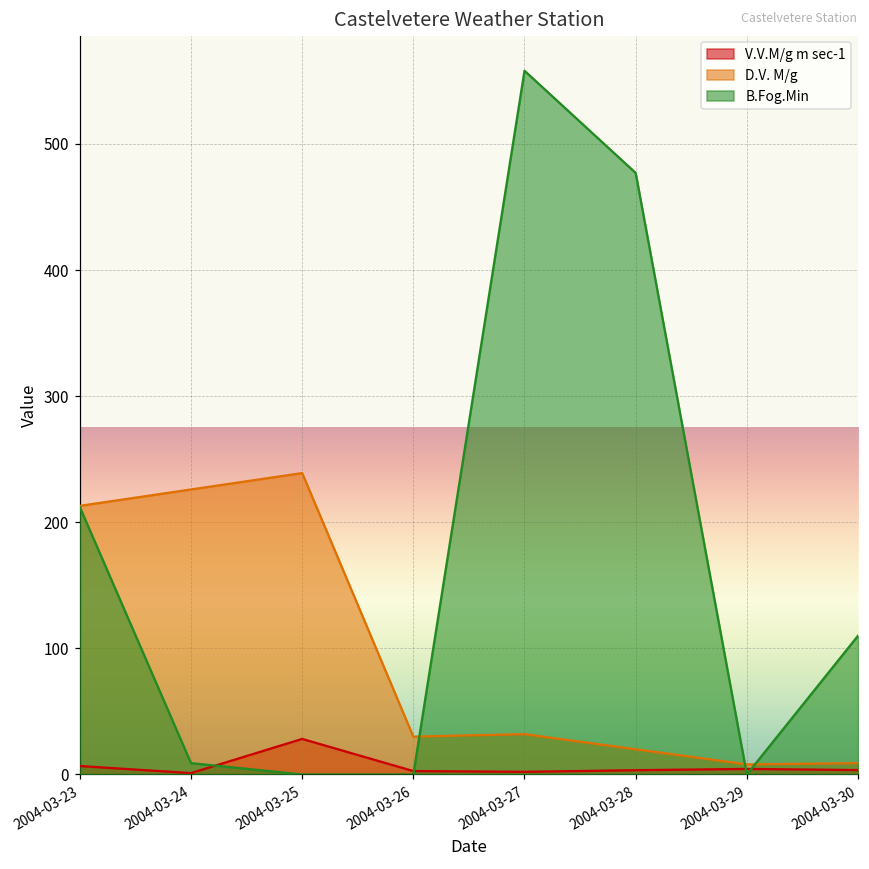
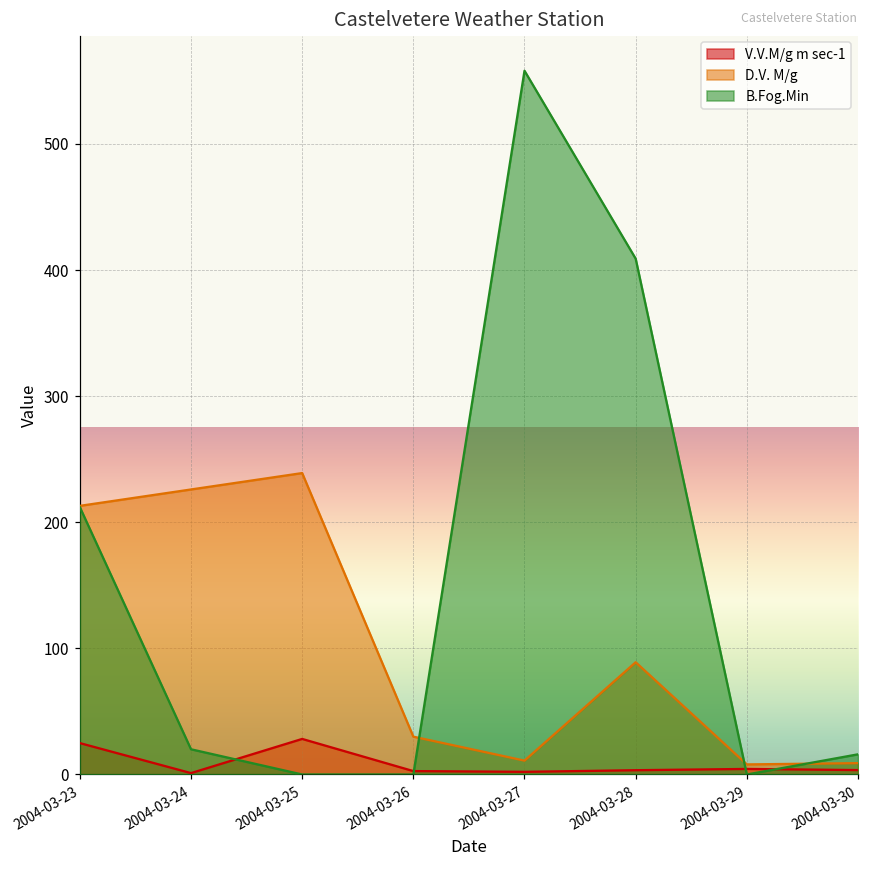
V.V.M/g m sec-1, 2004-03-23: 7 -> 25
B.Fog.Min, 2004-03-24: 9 -> 20
D.V. M/g, 2004-03-27: 32 -> 11
D.V. M/g, 2004-03-28: 20 -> 89
B.Fog.Min, 2004-03-28: 477 -> 409
B.Fog.Min, 2004-03-30: 110 -> 16
